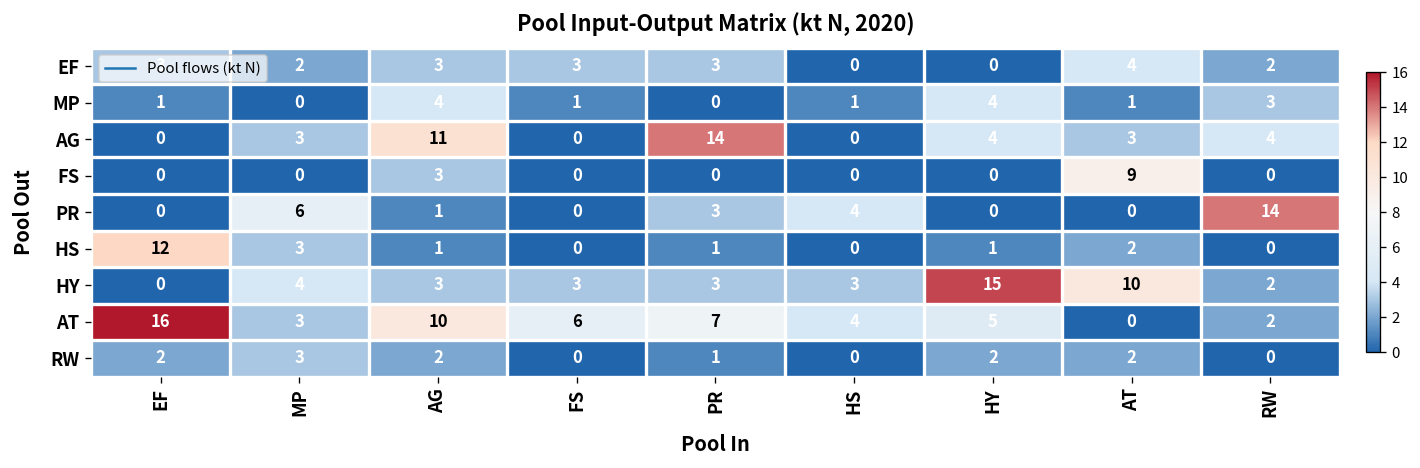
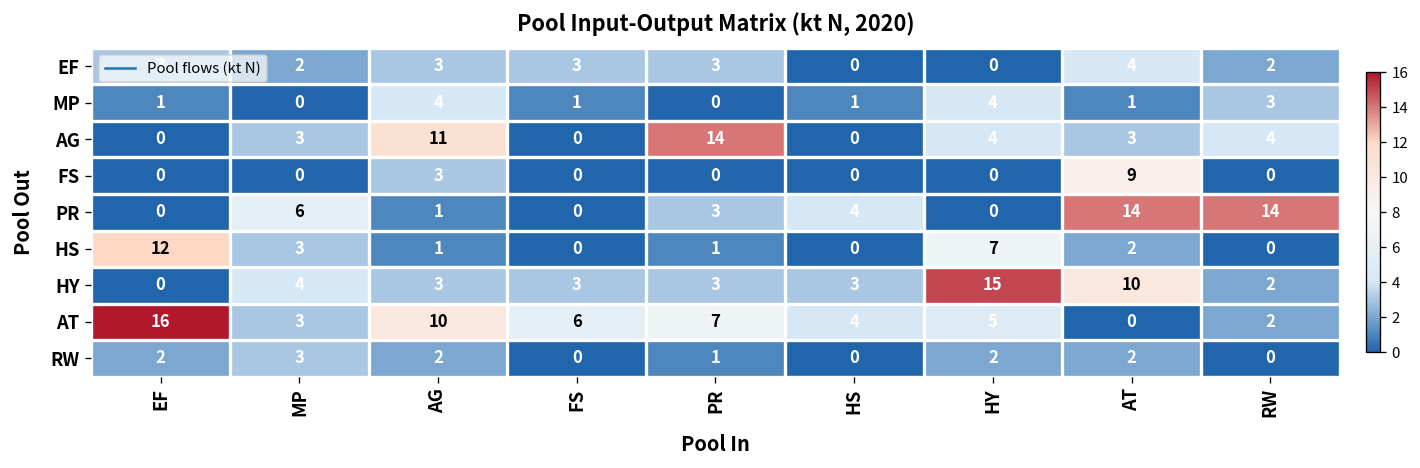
PR, AT: 0 -> 14
HS, HY: 1 -> 7
